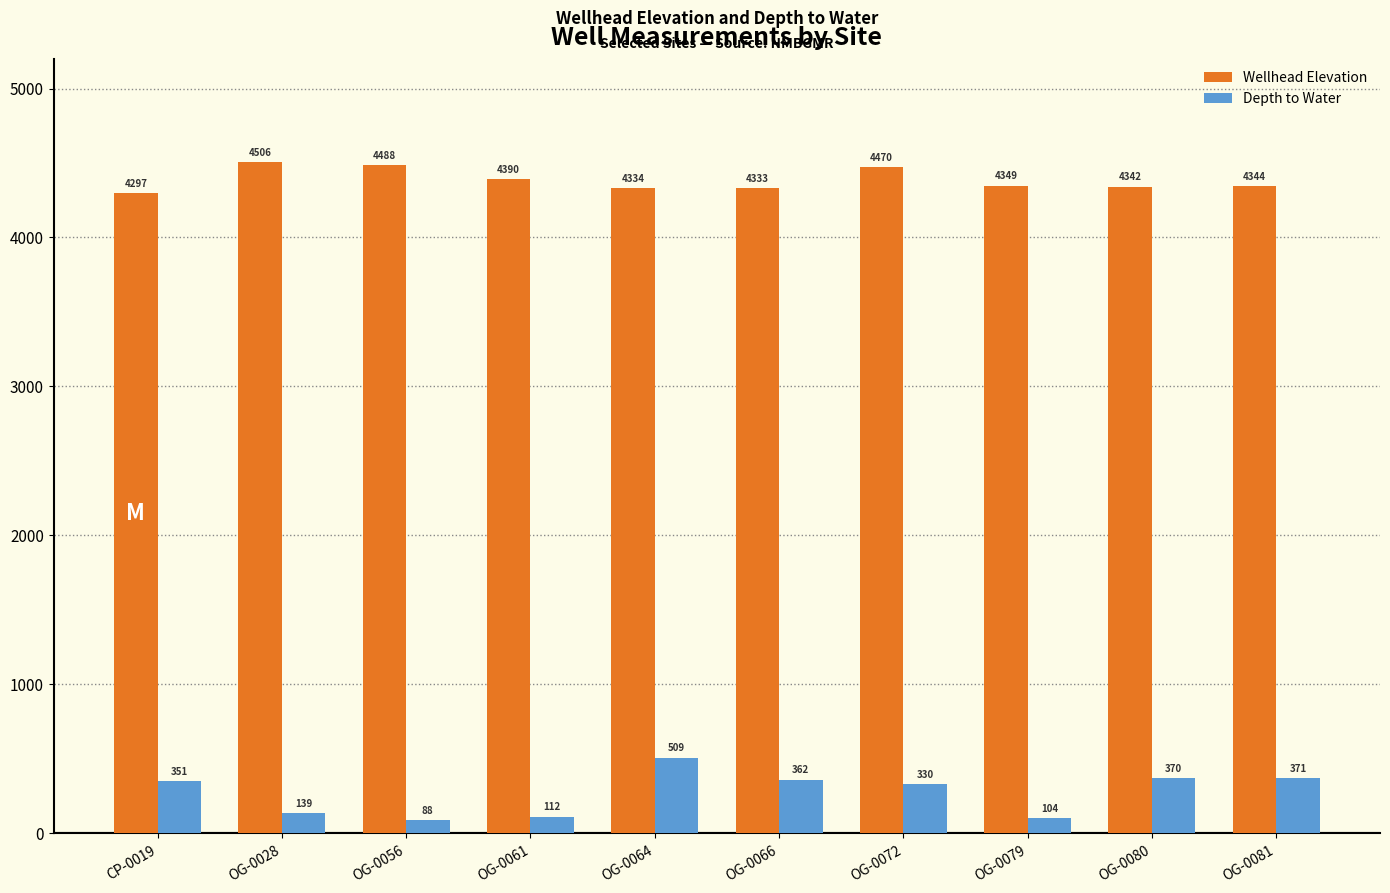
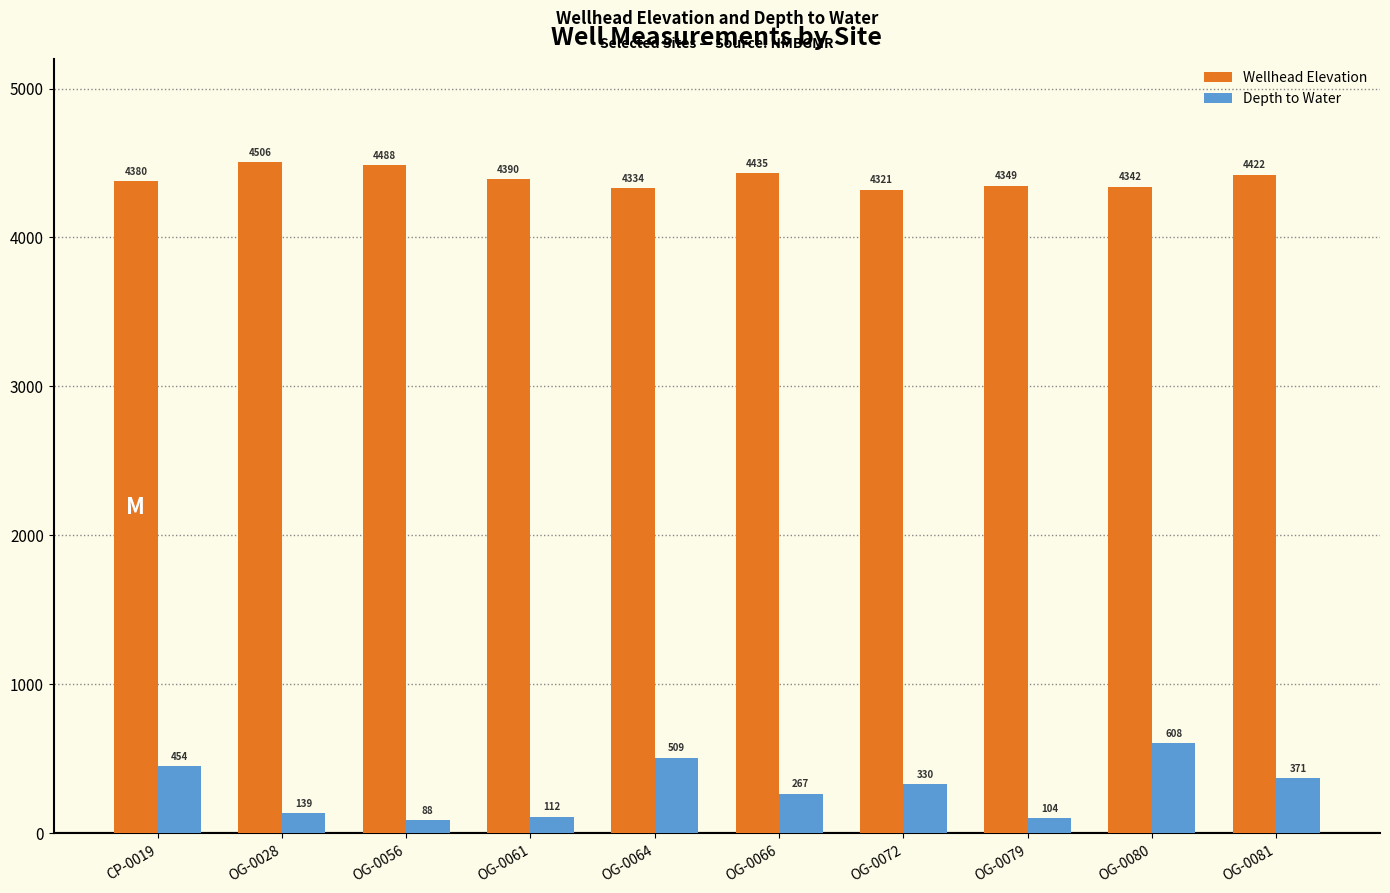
Wellhead Elevation, CP-0019: 4297 -> 4380
Depth to Water, CP-0019: 351 -> 454
Wellhead Elevation, OG-0066: 4333 -> 4435
Depth to Water, OG-0066: 362 -> 267
Wellhead Elevation, OG-0072: 4470 -> 4321
Depth to Water, OG-0080: 370 -> 608
Wellhead Elevation, OG-0081: 4344 -> 4422
